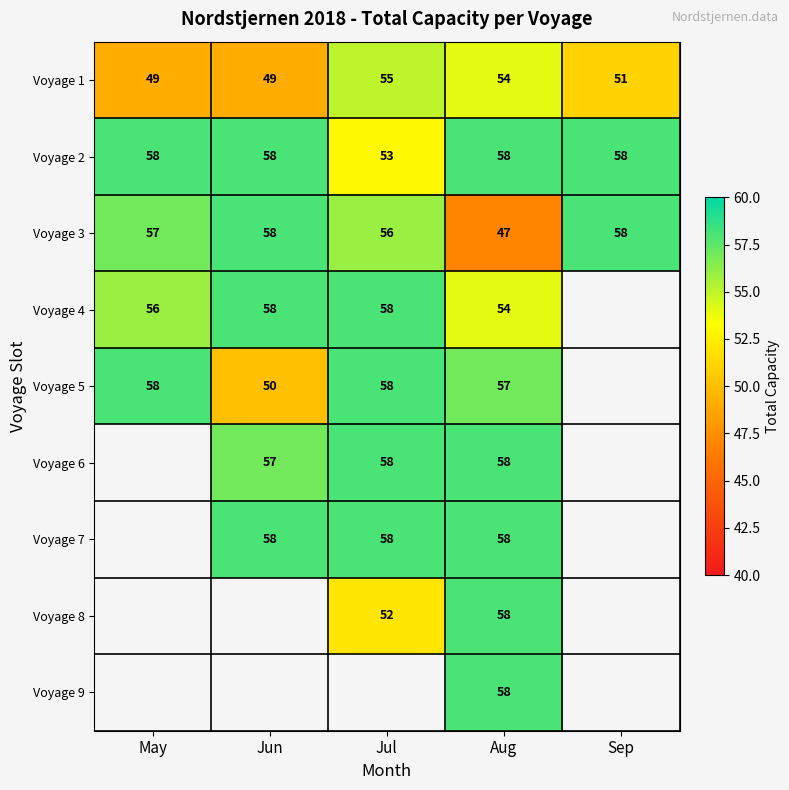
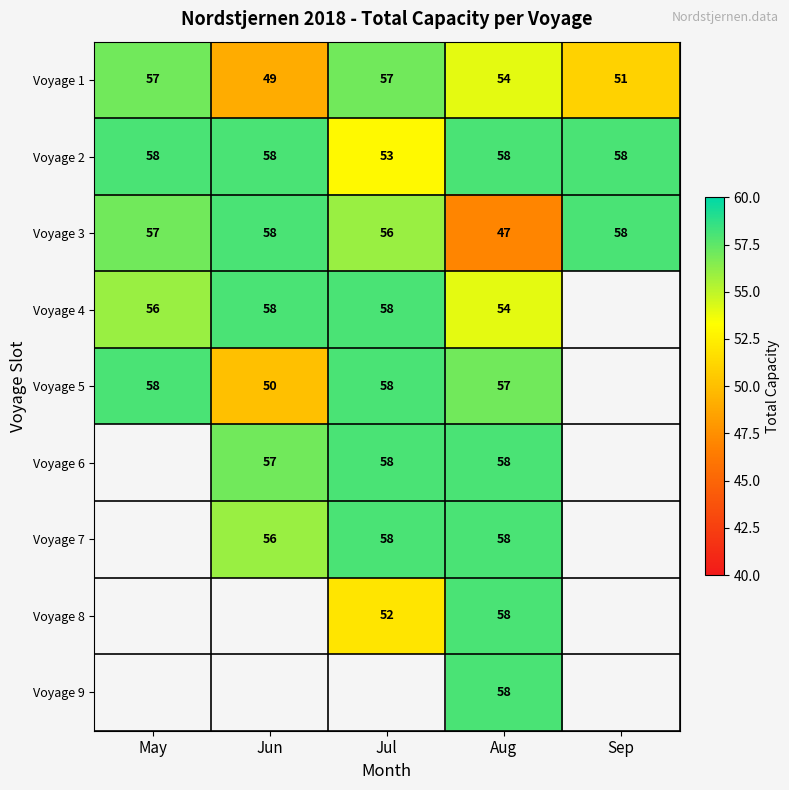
Voyage 1, May: 49 -> 57
Voyage 1, Jul: 55 -> 57
Voyage 7, Jun: 58 -> 56
